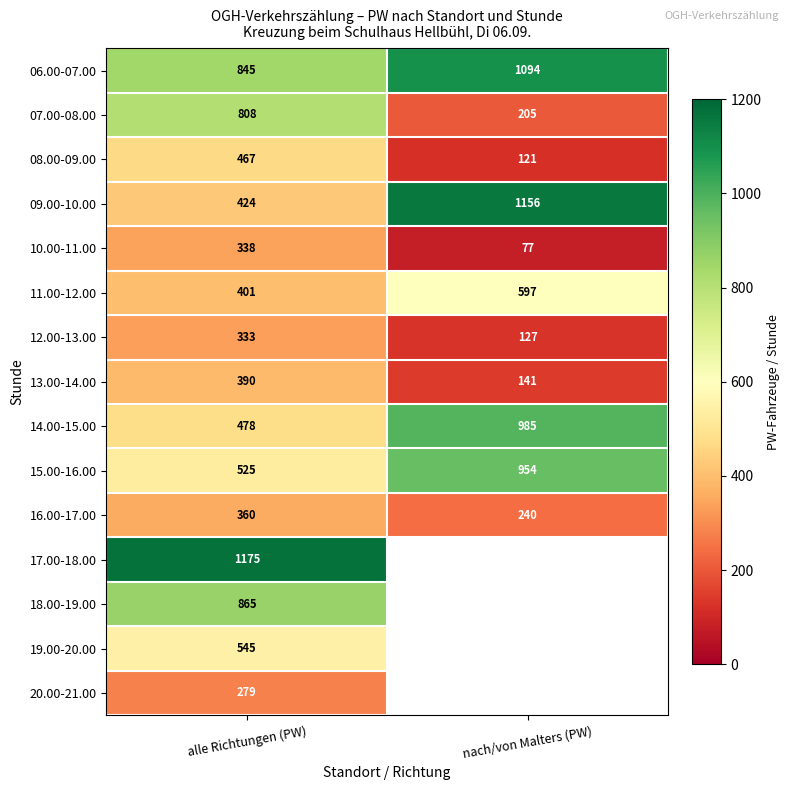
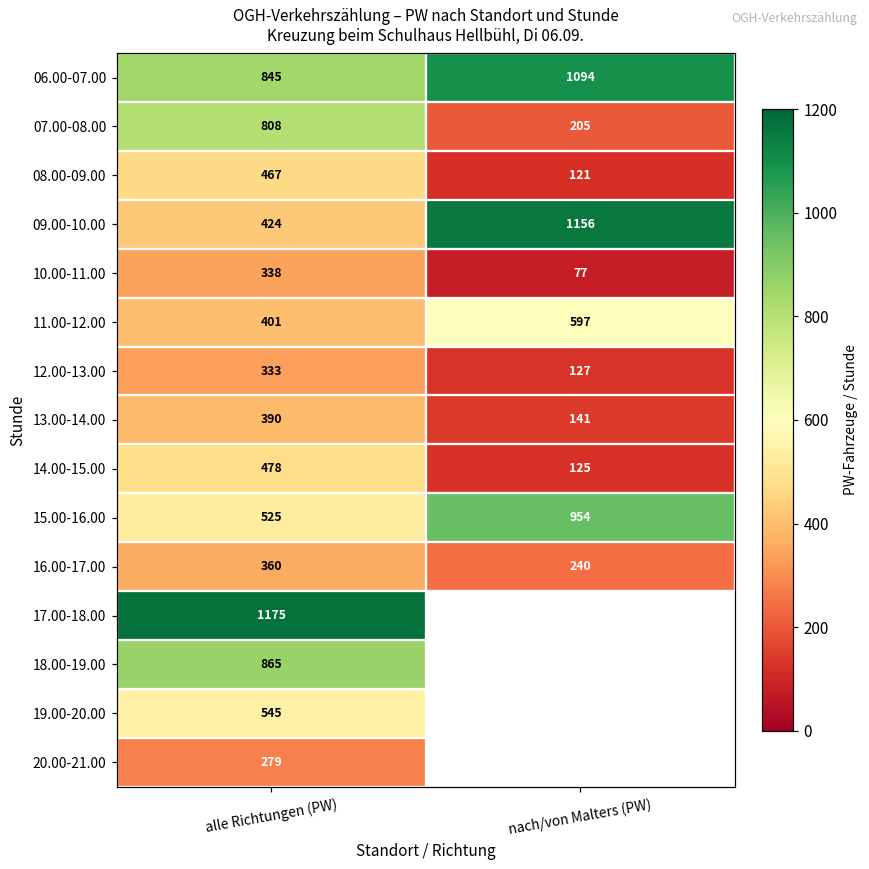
14.00-15.00, nach/von Malters (PW): 985 -> 125
